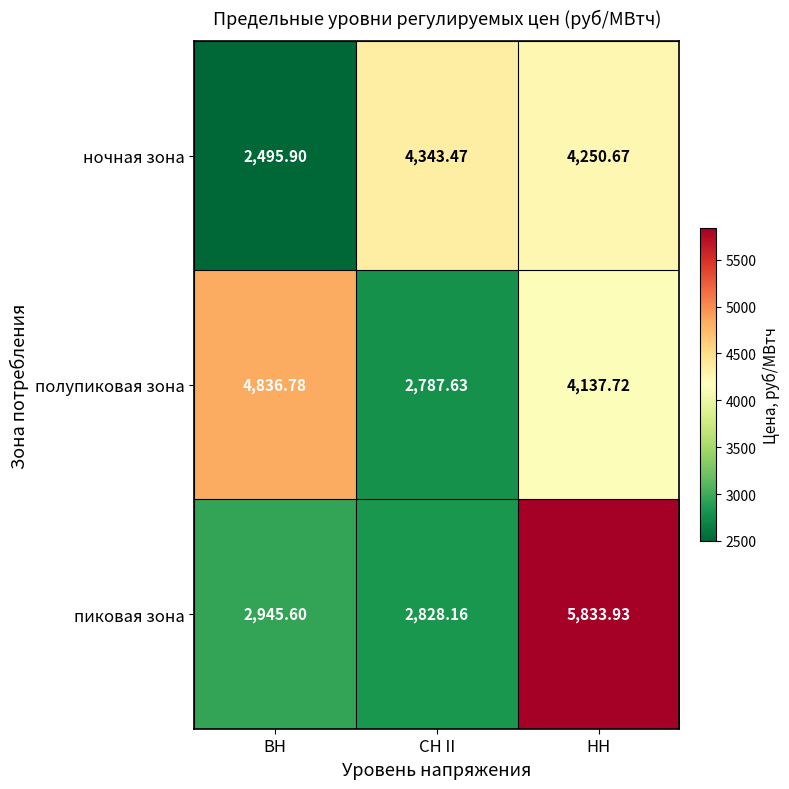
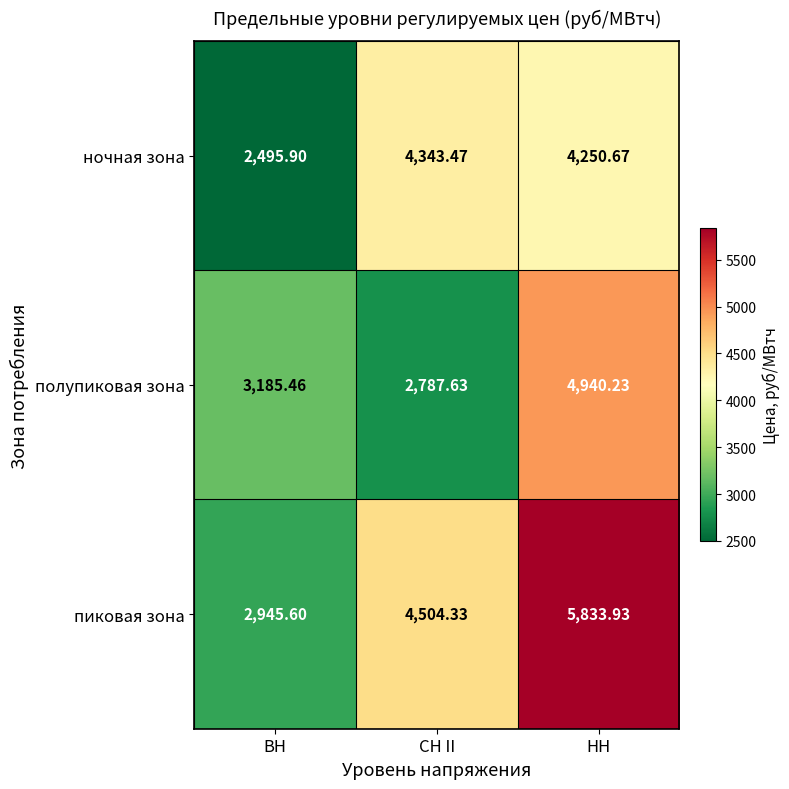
полупиковая зона, ВН: 4,836.78 -> 3,185.46
полупиковая зона, НН: 4,137.72 -> 4,940.23
пиковая зона, СН II: 2,828.16 -> 4,504.33
